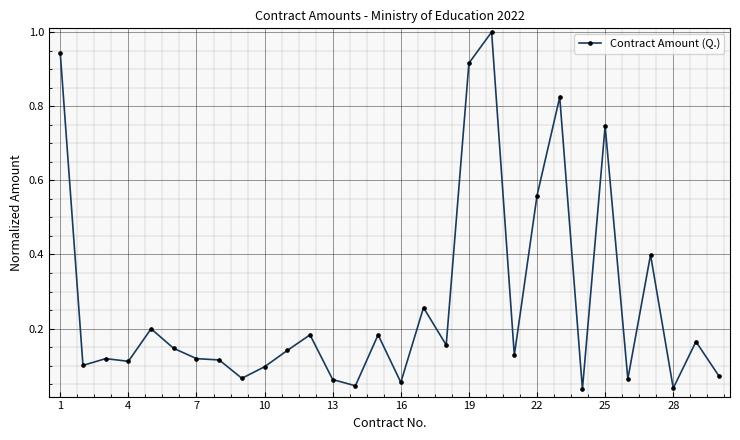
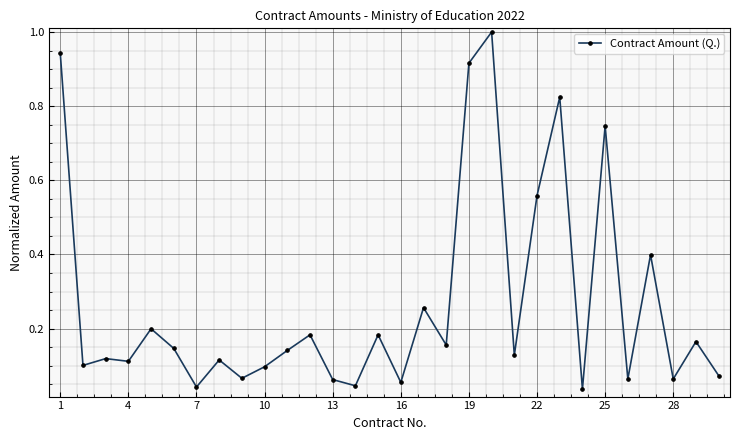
7: 0.12 -> 0.04
28: 0.04 -> 0.06
